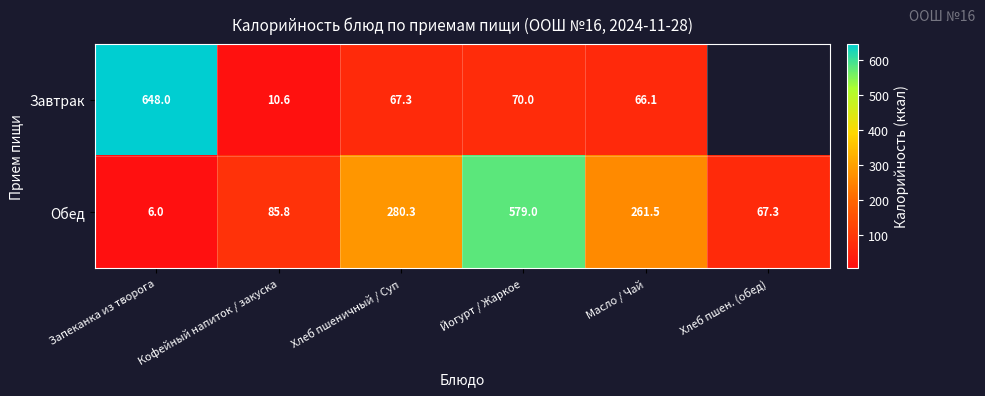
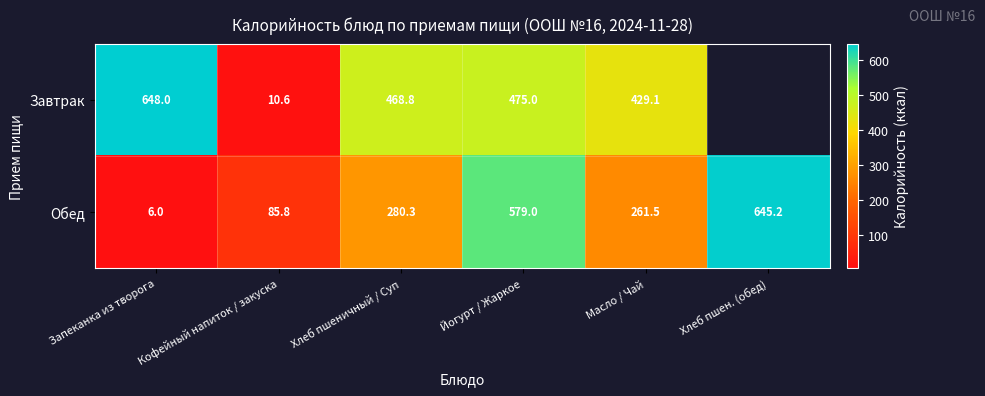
Завтрак, Хлеб пшеничный / Суп: 67.3 -> 468.8
Завтрак, Йогурт / Жаркое: 70.0 -> 475.0
Завтрак, Масло / Чай: 66.1 -> 429.1
Обед, Хлеб пшен. (обед): 67.3 -> 645.2
